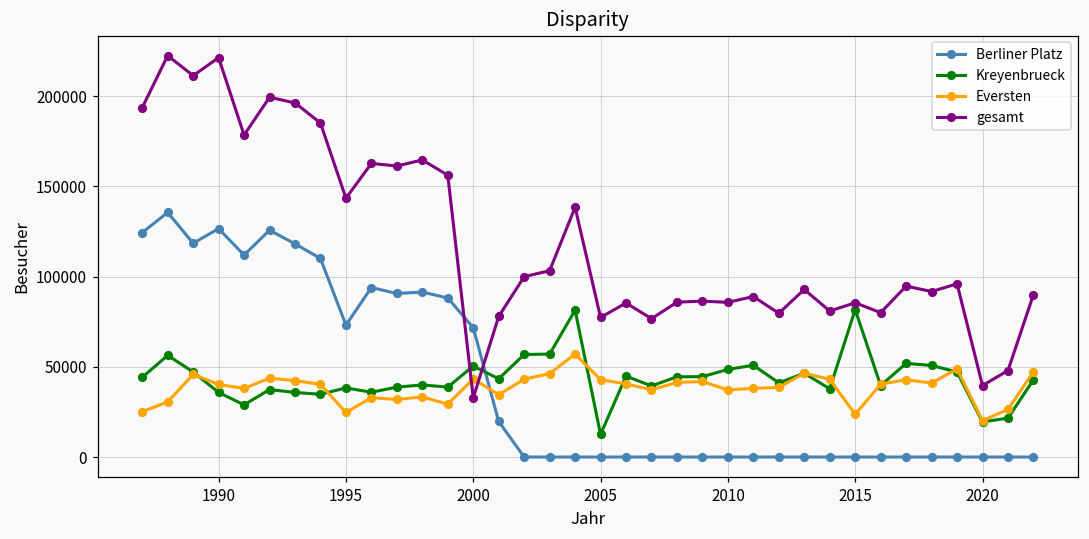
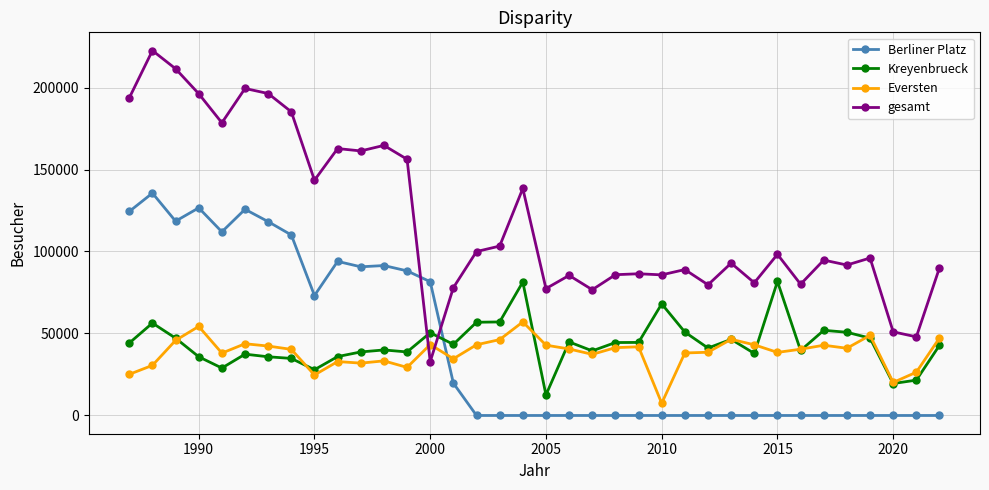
Eversten, 1990: 40000 -> 54000
gesamt, 1990: 221000 -> 196000
Kreyenbrueck, 1995: 38000 -> 28000
Berliner Platz, 2000: 72000 -> 82000
Kreyenbrueck, 2010: 49000 -> 68000
Eversten, 2010: 37000 -> 7000
Eversten, 2015: 24000 -> 38000
gesamt, 2015: 86000 -> 98000
gesamt, 2020: 40000 -> 51000
